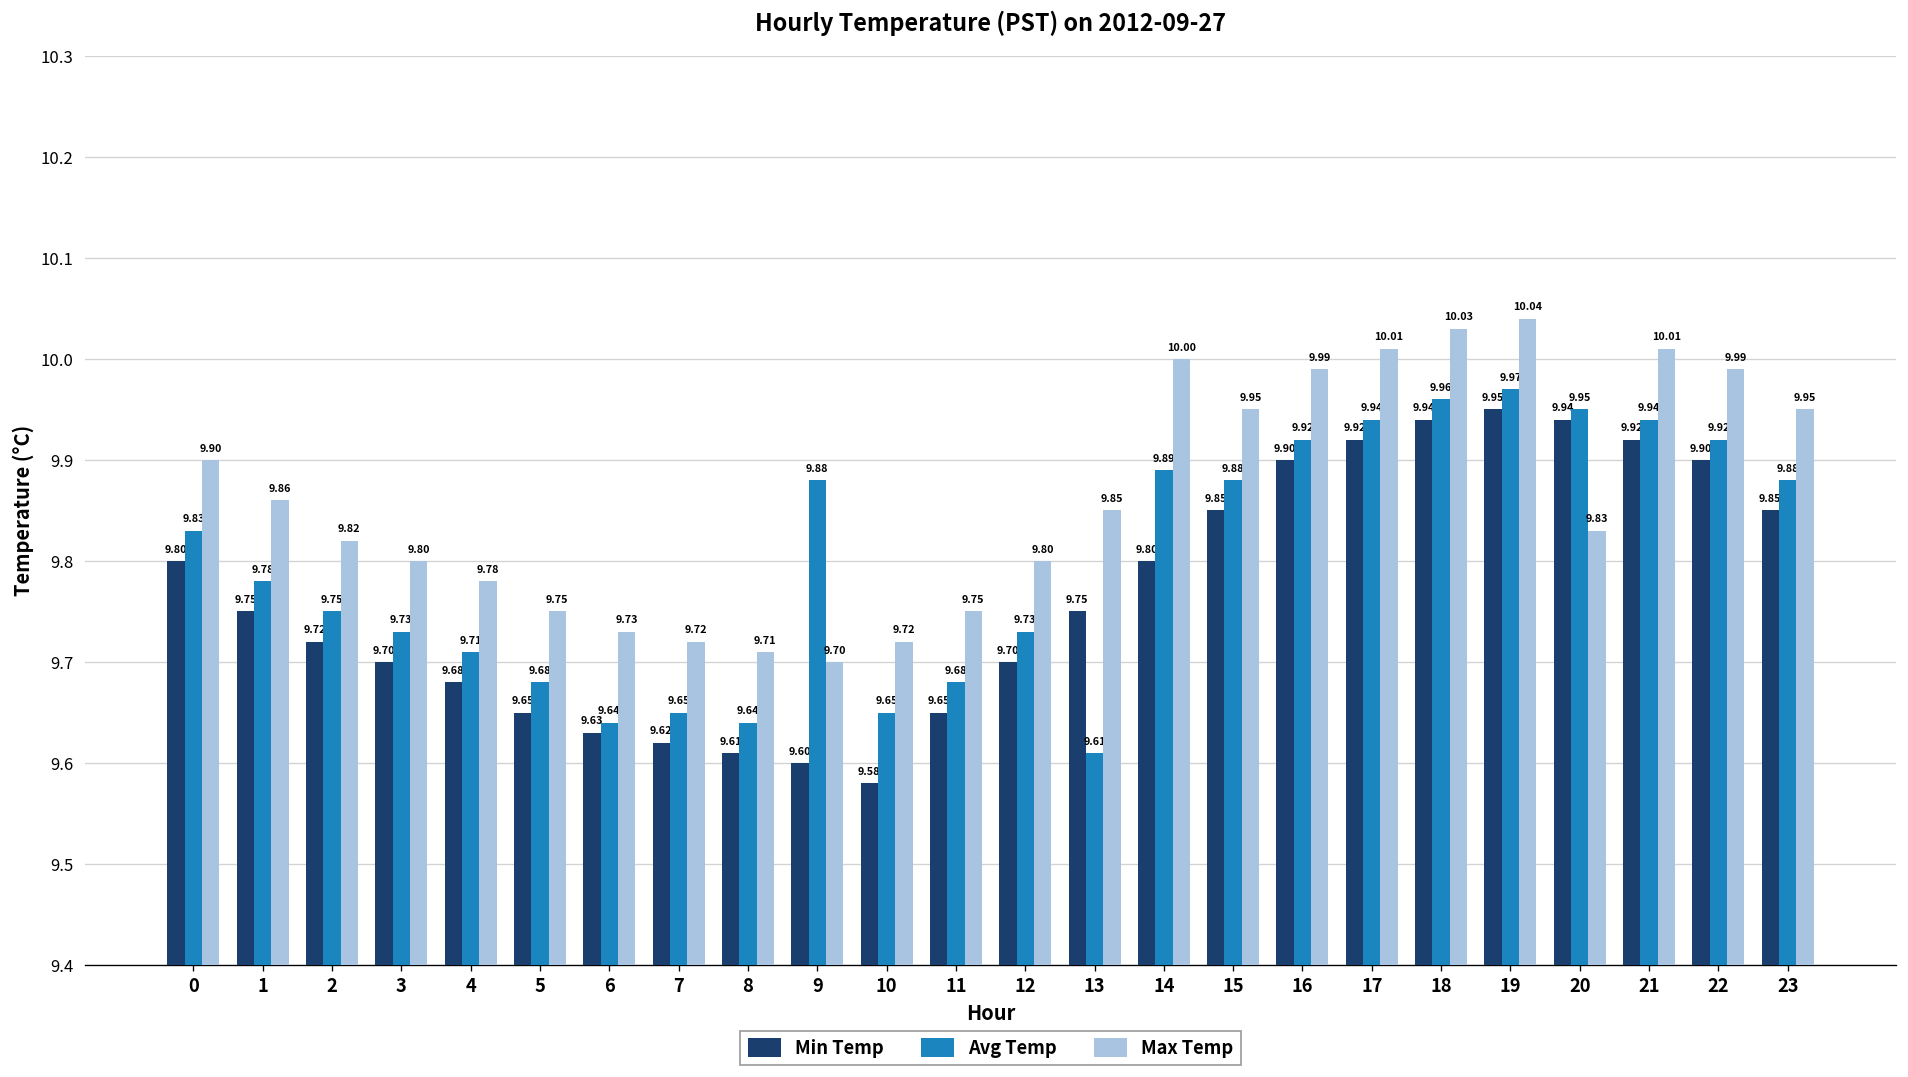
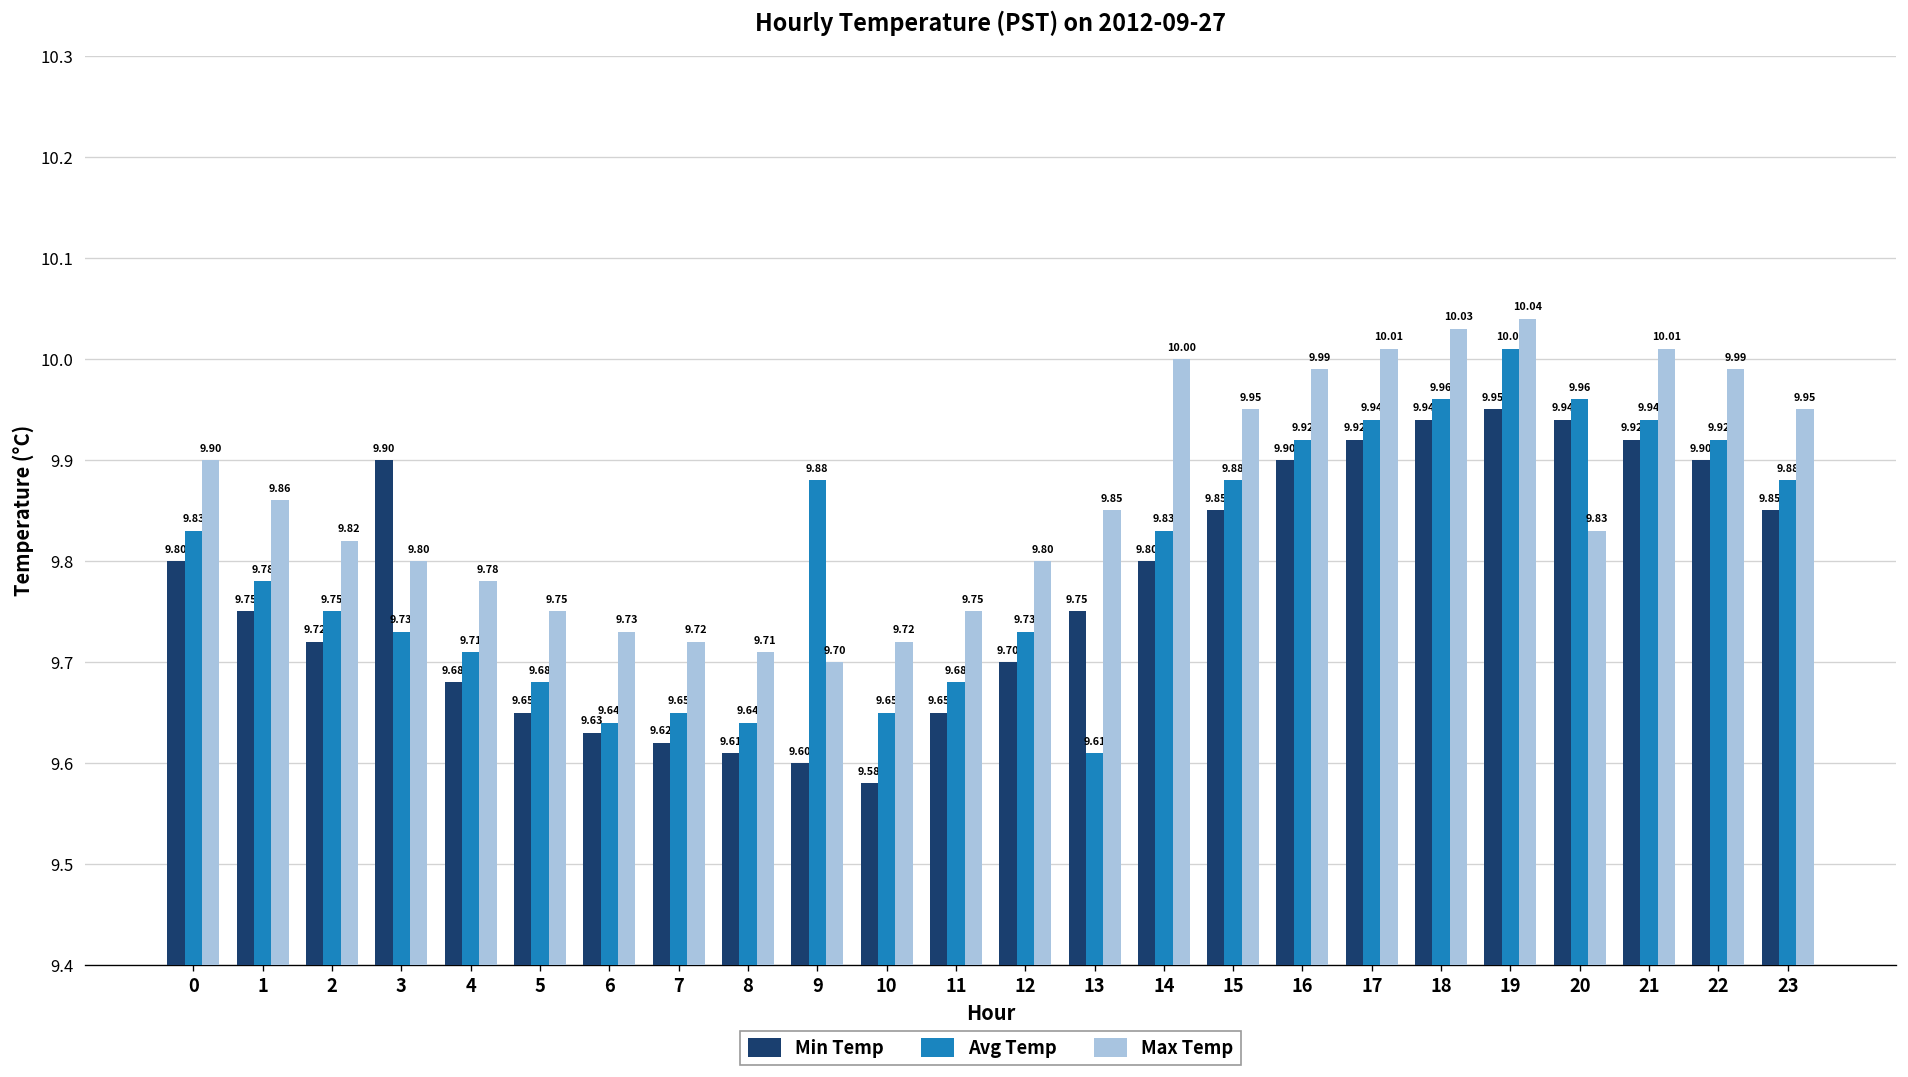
Min Temp, 3: 9.70 -> 9.90
Avg Temp, 14: 9.89 -> 9.83
Avg Temp, 19: 9.97 -> 10.01
Avg Temp, 20: 9.95 -> 9.96
